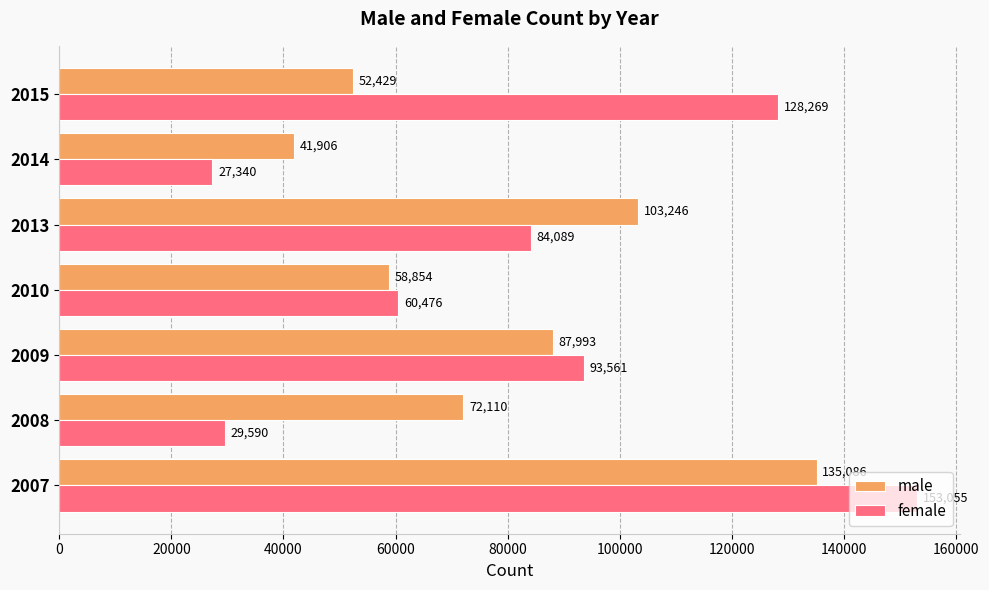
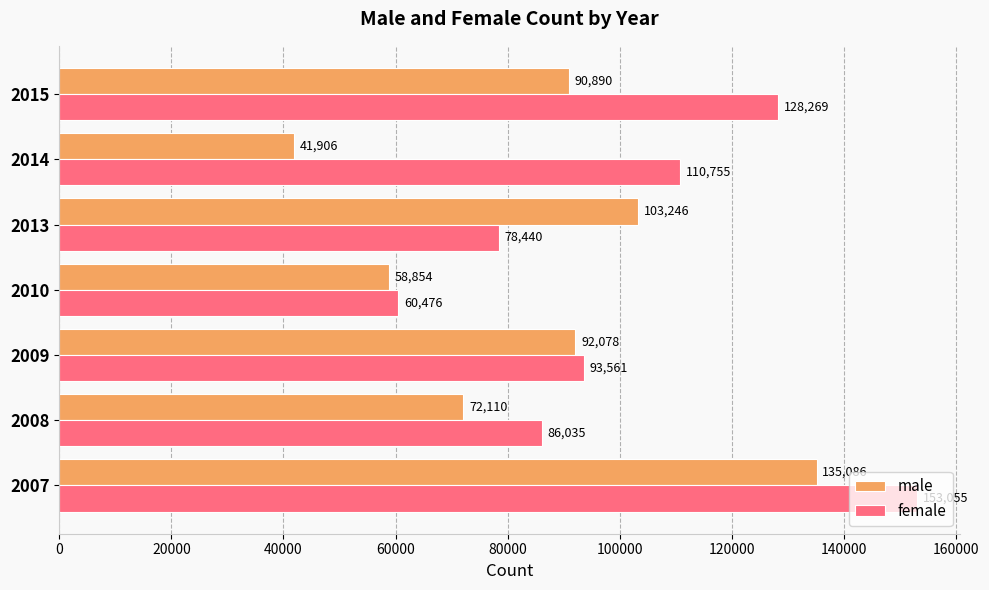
male, 2015: 52,429 -> 90,890
female, 2014: 27,340 -> 110,755
female, 2013: 84,089 -> 78,440
male, 2009: 87,993 -> 92,078
female, 2008: 29,590 -> 86,035
